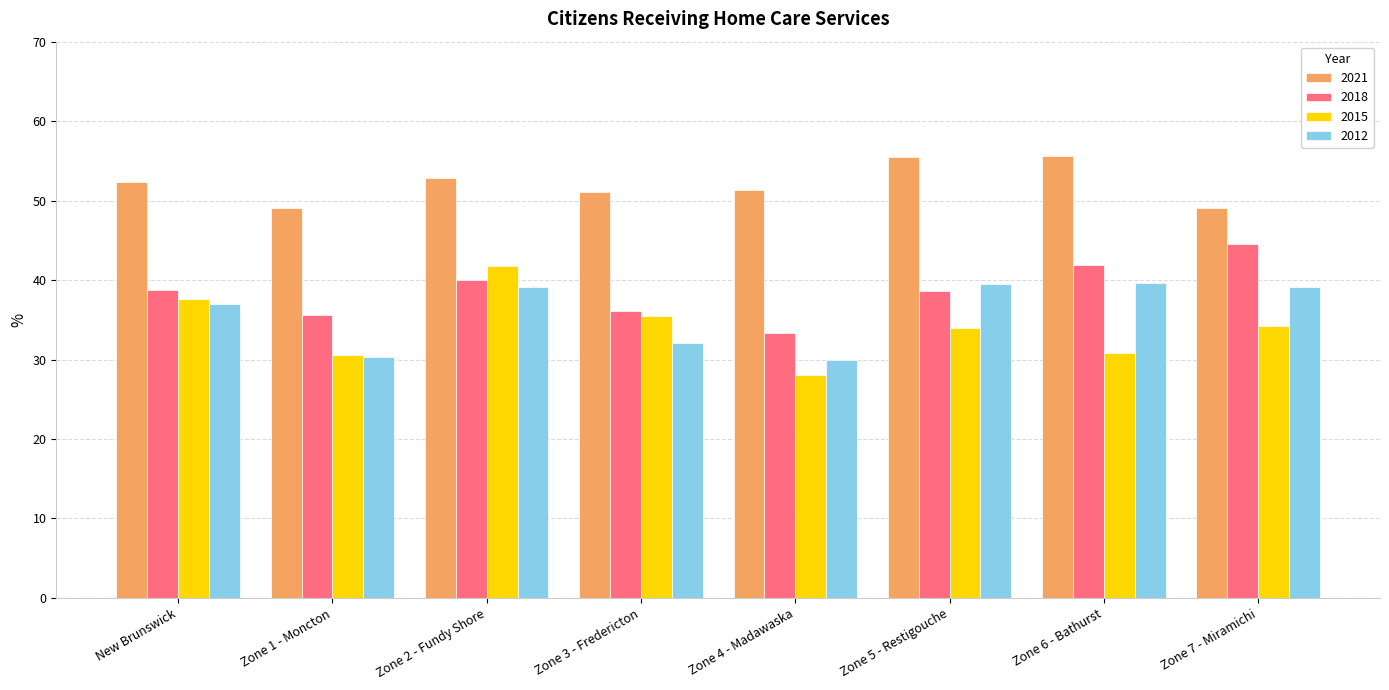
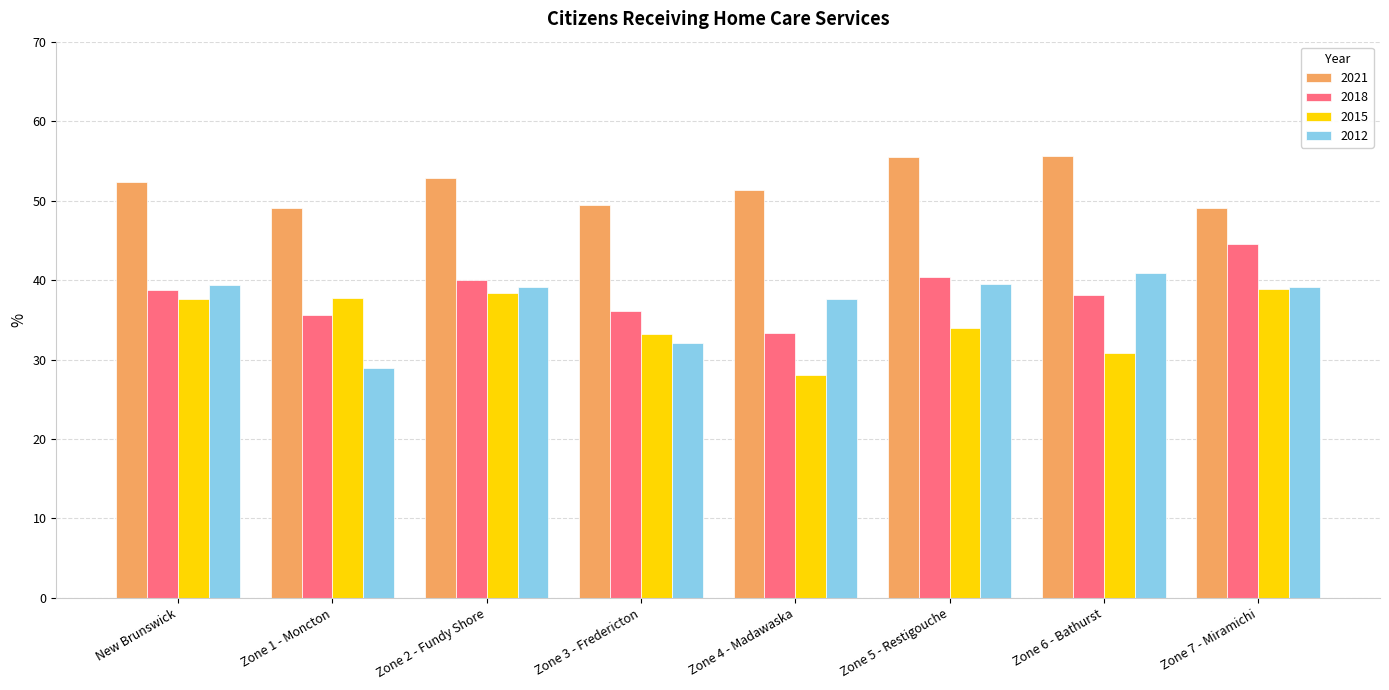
2012, New Brunswick: 37 -> 39
2015, Zone 1 - Moncton: 31 -> 38
2012, Zone 1 - Moncton: 30 -> 29
2015, Zone 2 - Fundy Shore: 42 -> 38
2021, Zone 3 - Fredericton: 51 -> 49
2015, Zone 3 - Fredericton: 35 -> 33
2012, Zone 4 - Madawaska: 30 -> 38
2018, Zone 5 - Restigouche: 39 -> 40
2018, Zone 6 - Bathurst: 42 -> 38
2012, Zone 6 - Bathurst: 40 -> 41
2015, Zone 7 - Miramichi: 34 -> 39
